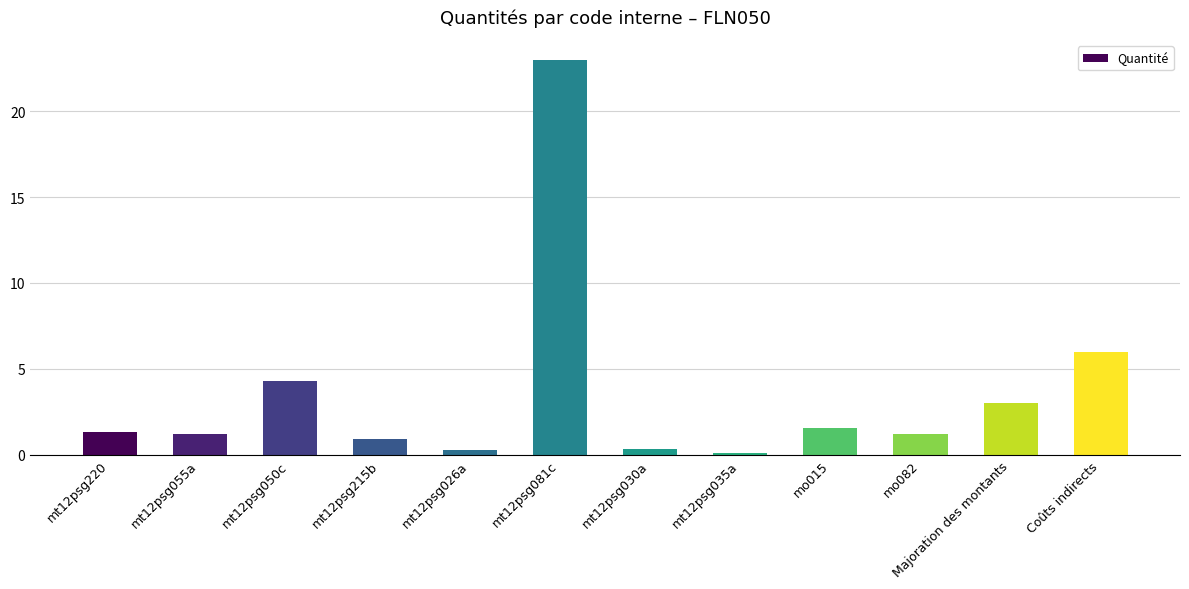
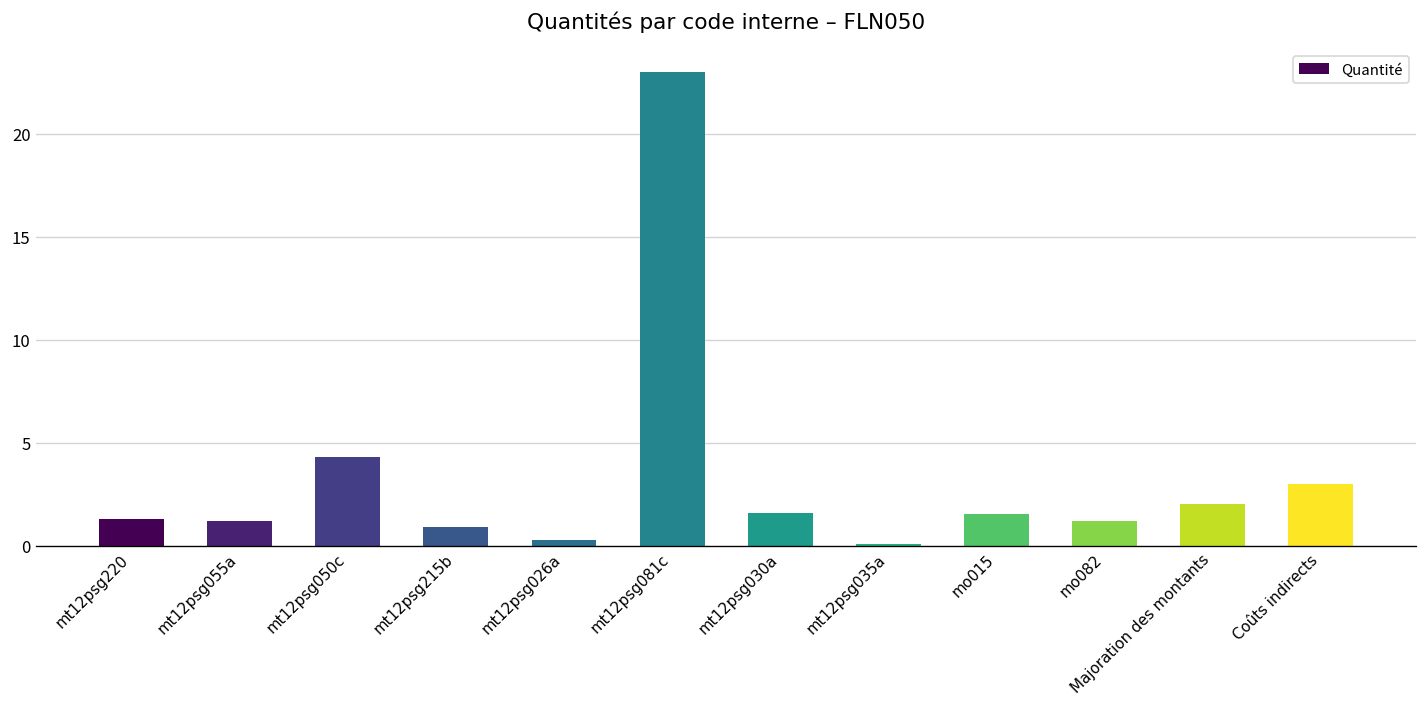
mt12psg030a: 0.3 -> 1.6
Majoration des montants: 3 -> 2
Coûts indirects: 6 -> 3
